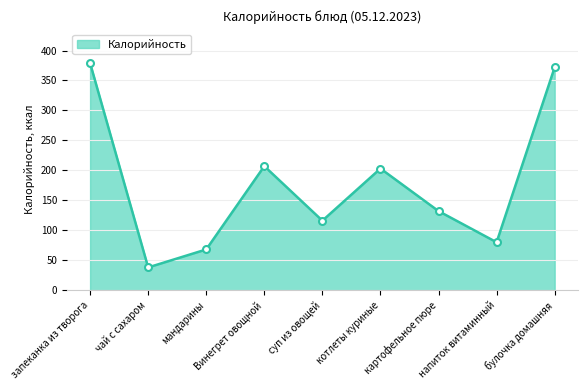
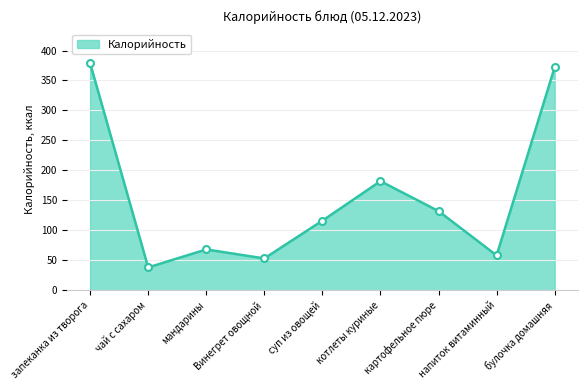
Винегрет овощной: 210 -> 50
котлеты куриные: 200 -> 180
напиток витаминный: 80 -> 60
